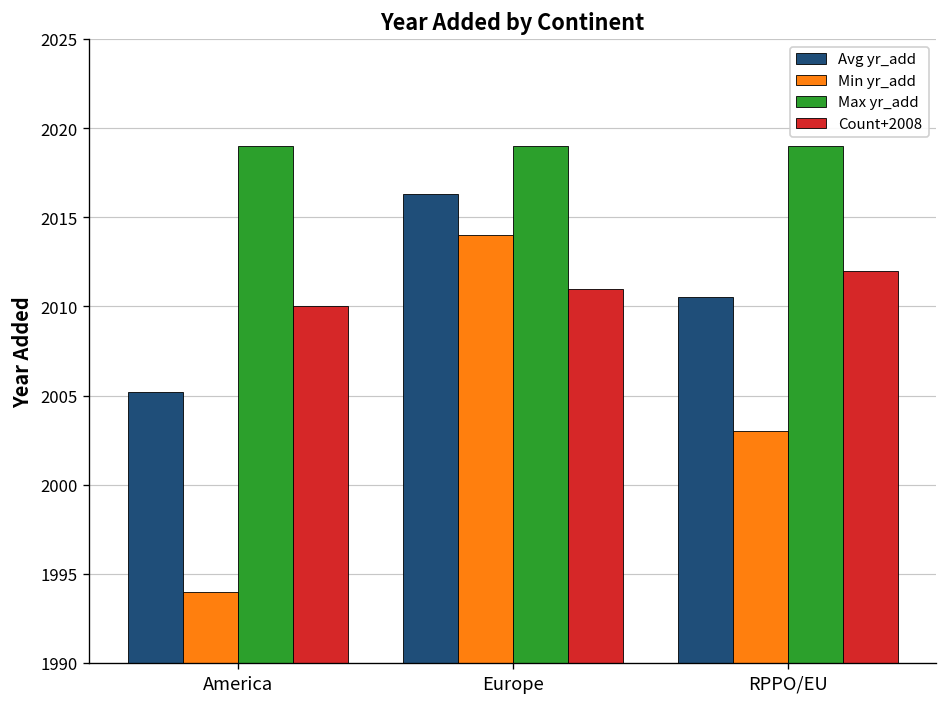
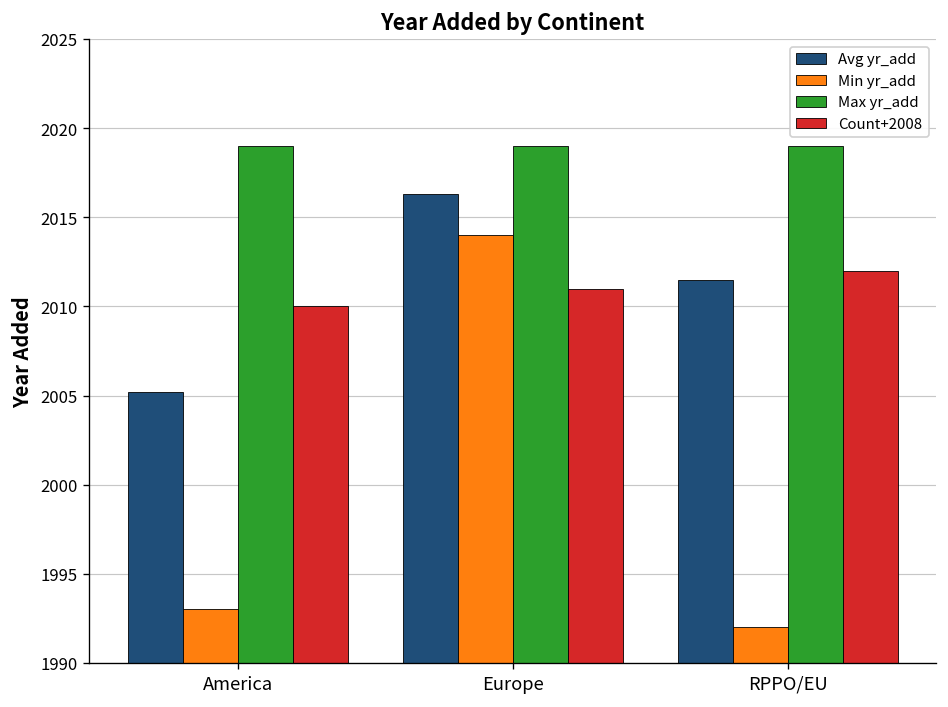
Min yr_add, America: 1994 -> 1993
Avg yr_add, RPPO/EU: 2010.5 -> 2011.5
Min yr_add, RPPO/EU: 2003 -> 1992
